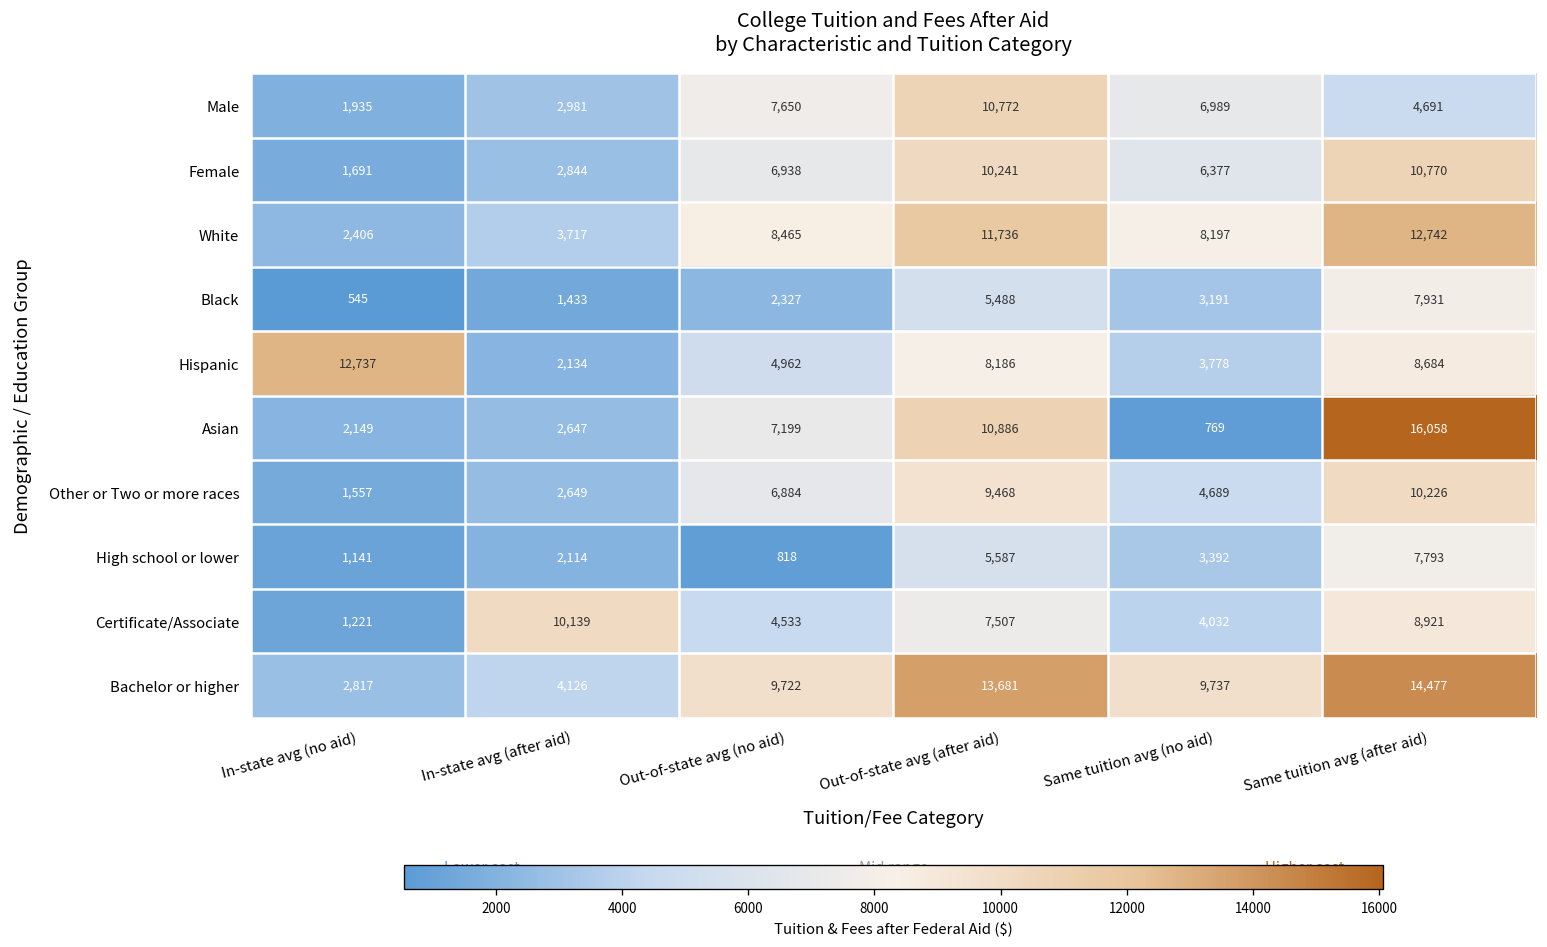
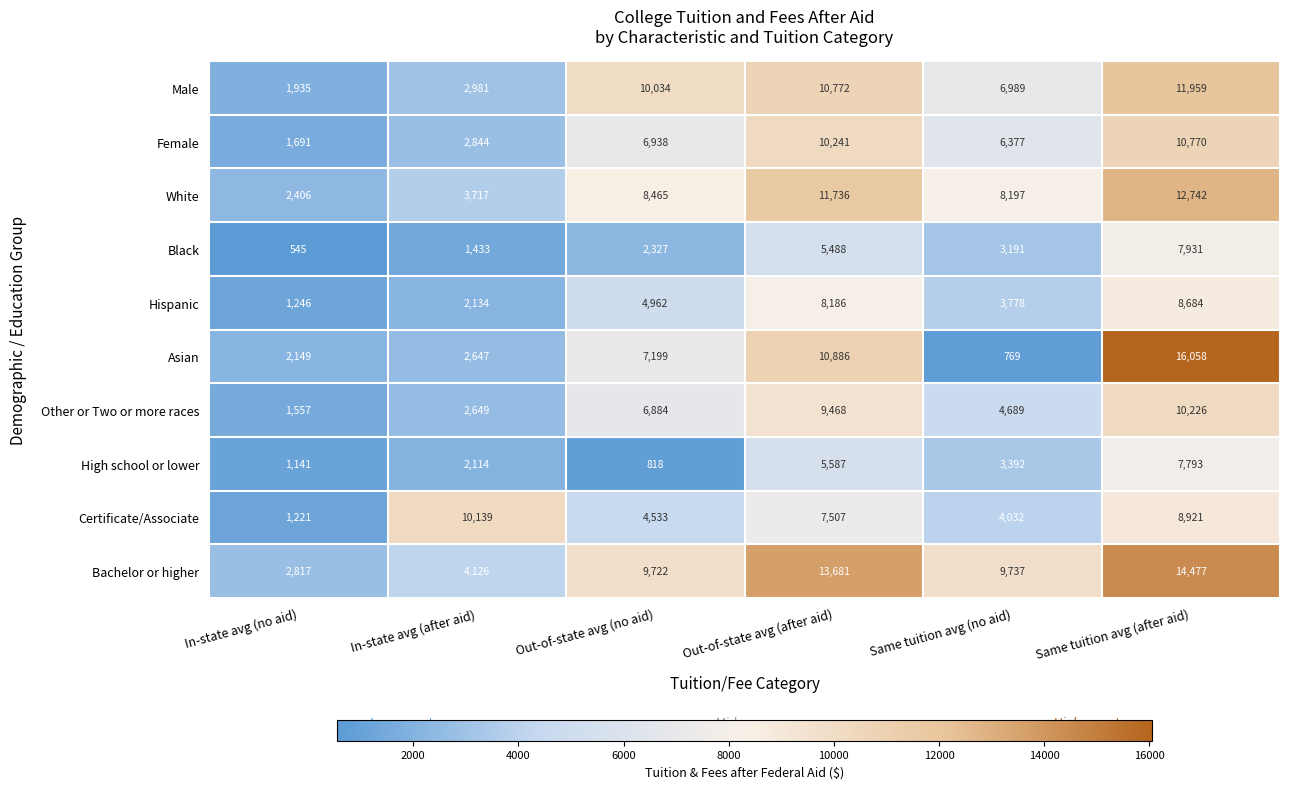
Male, Out-of-state avg (no aid): 7,650 -> 10,034
Male, Same tuition avg (after aid): 4,691 -> 11,959
Hispanic, In-state avg (no aid): 12,737 -> 1,246
